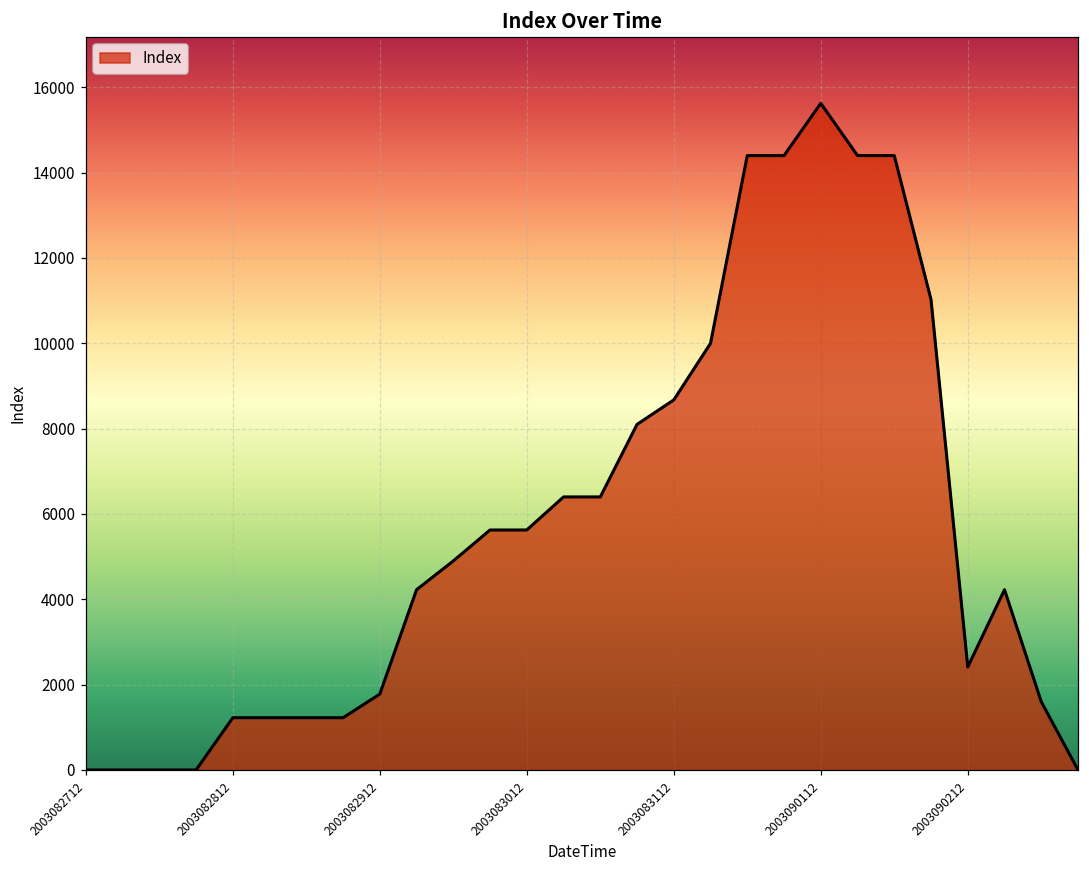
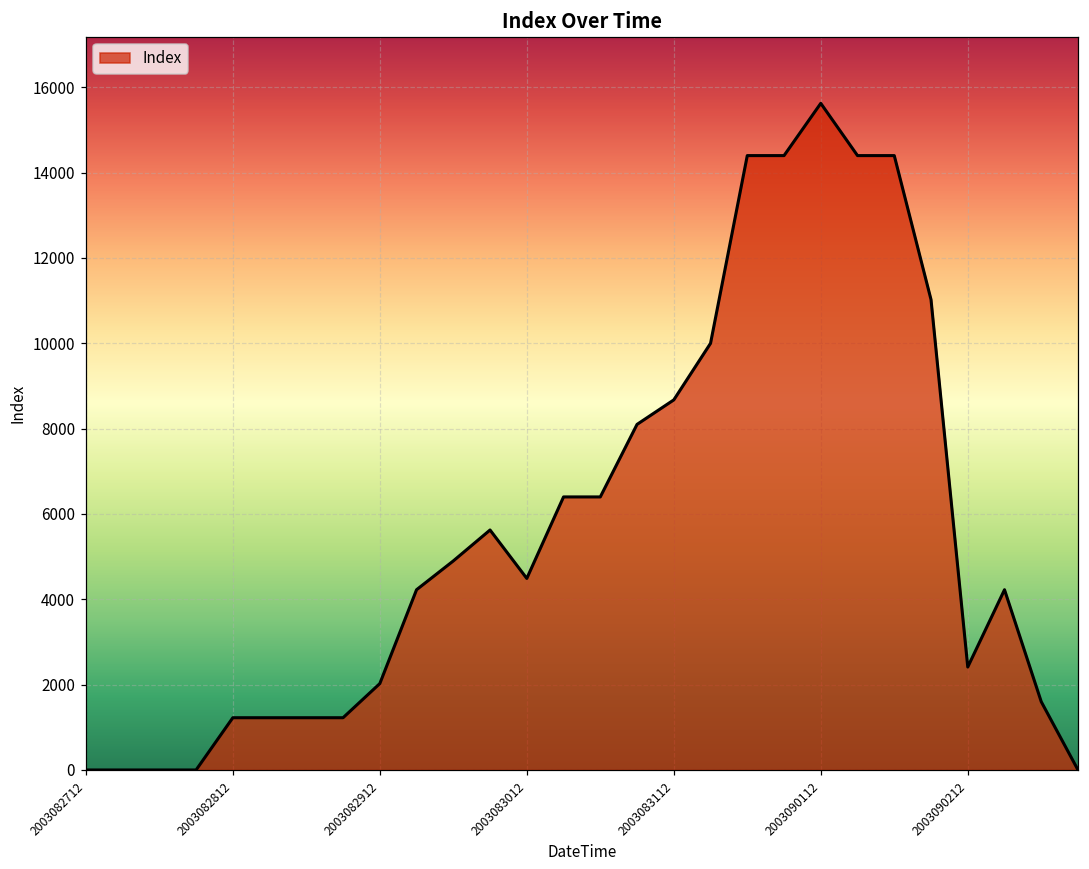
2003082912: 1800 -> 2000
2003083012: 5600 -> 4500
